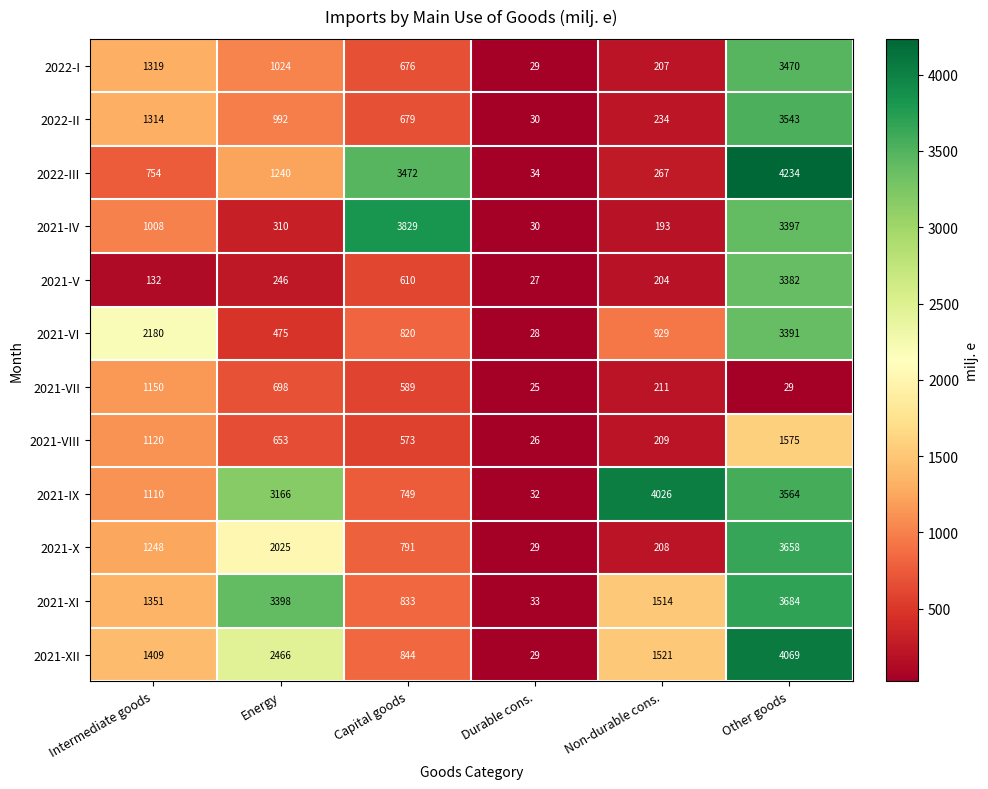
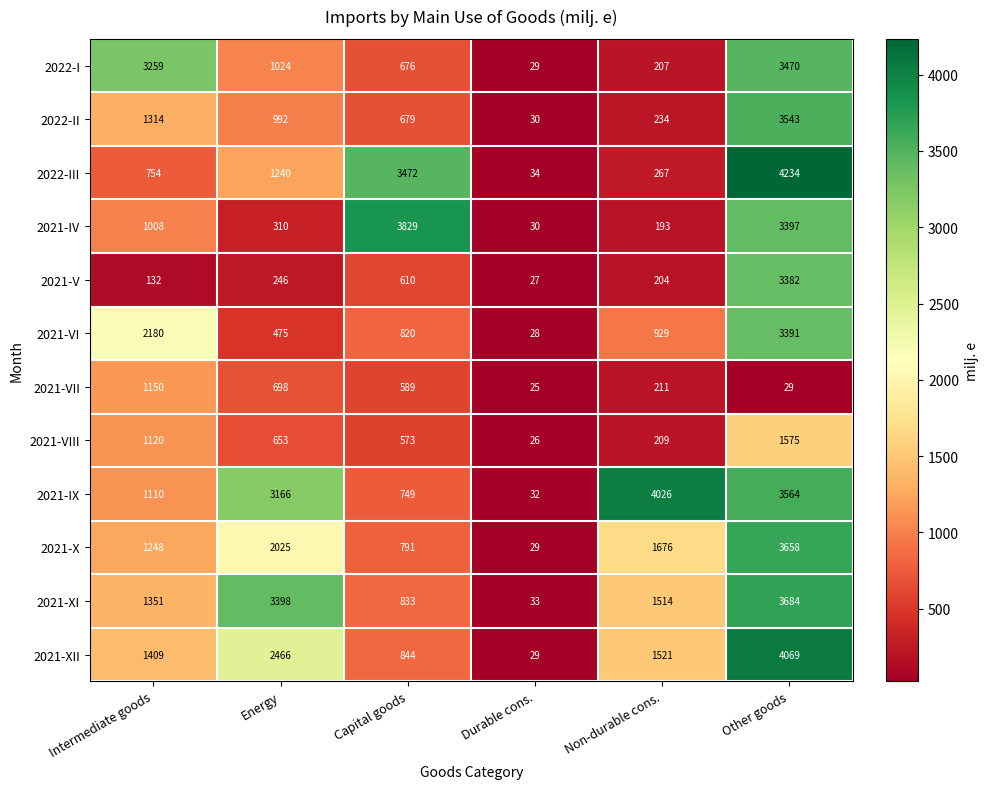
2022-I, Intermediate goods: 1319 -> 3259
2021-X, Non-durable cons.: 208 -> 1676
